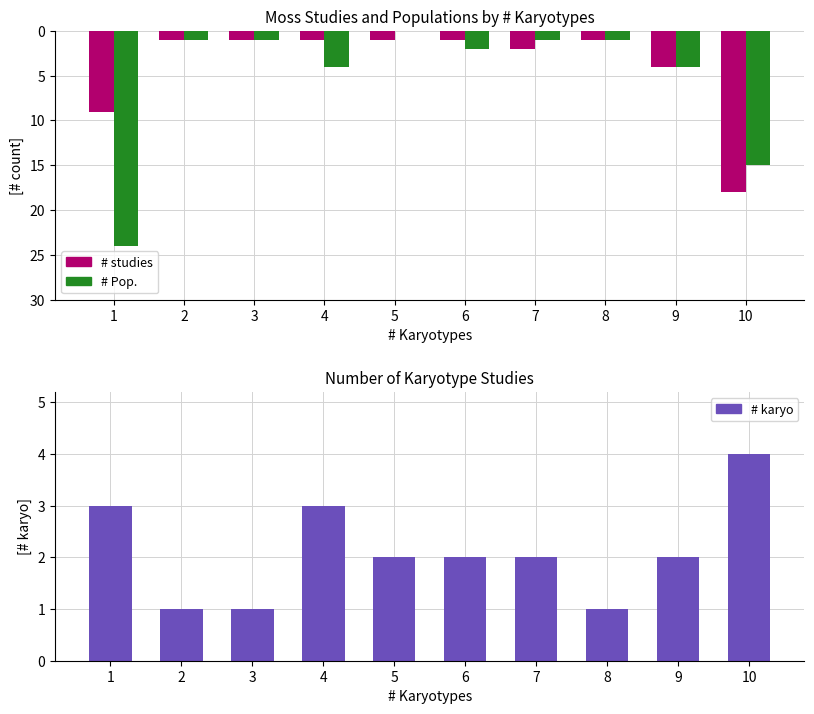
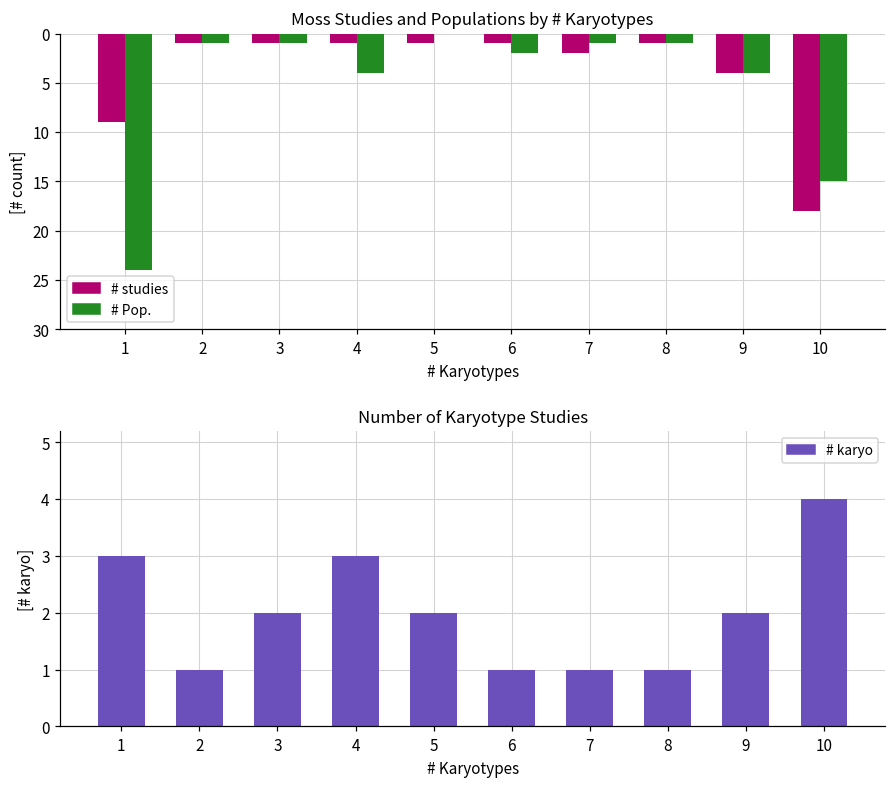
Number of Karyotype Studies, 3: 1 -> 2
Number of Karyotype Studies, 6: 2 -> 1
Number of Karyotype Studies, 7: 2 -> 1
